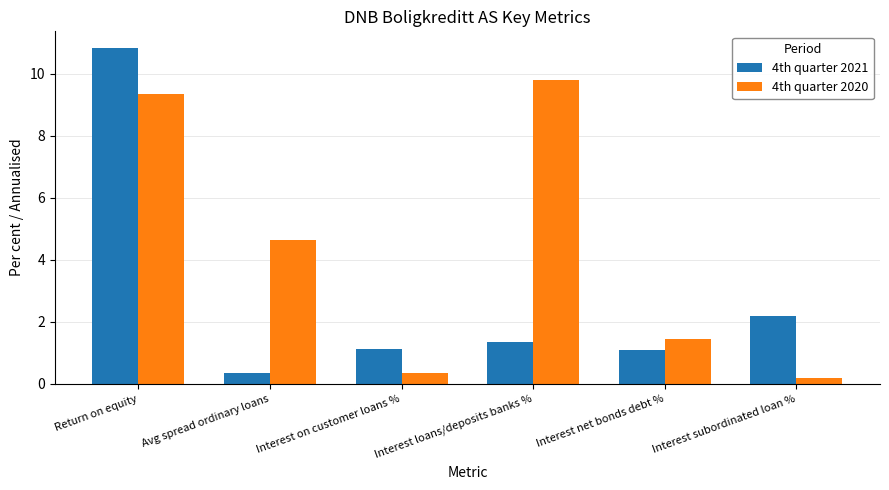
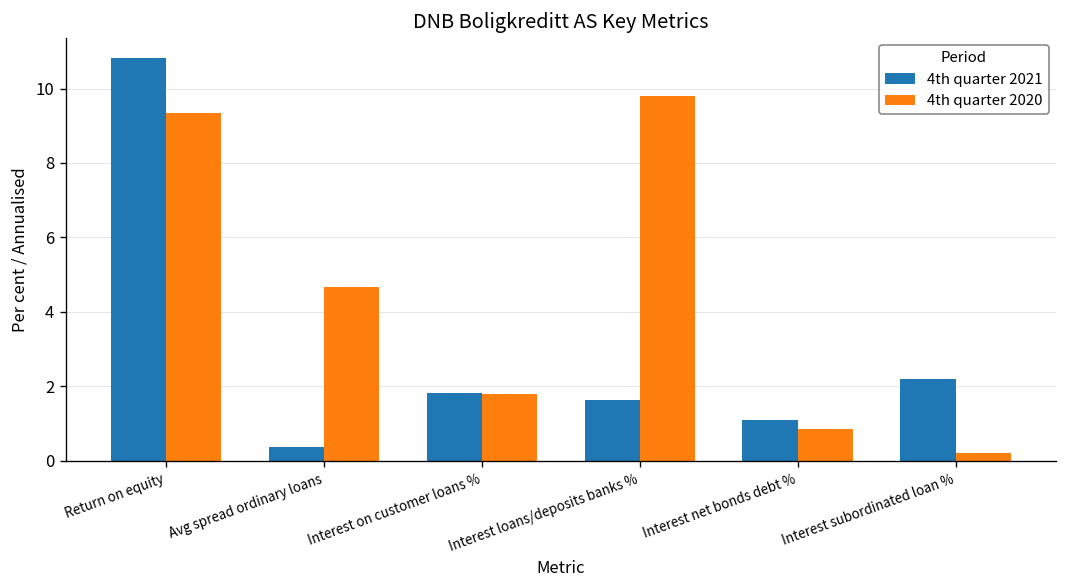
4th quarter 2021, Interest on customer loans %: 1.1 -> 1.8
4th quarter 2020, Interest on customer loans %: 0.3 -> 1.8
4th quarter 2021, Interest loans/deposits banks %: 1.4 -> 1.6
4th quarter 2020, Interest net bonds debt %: 1.5 -> 0.8
